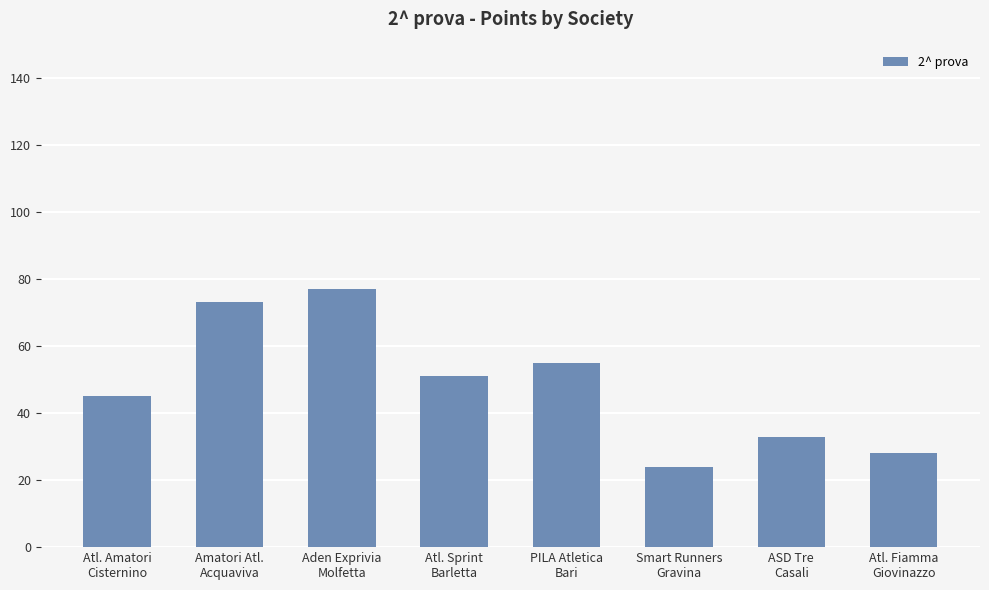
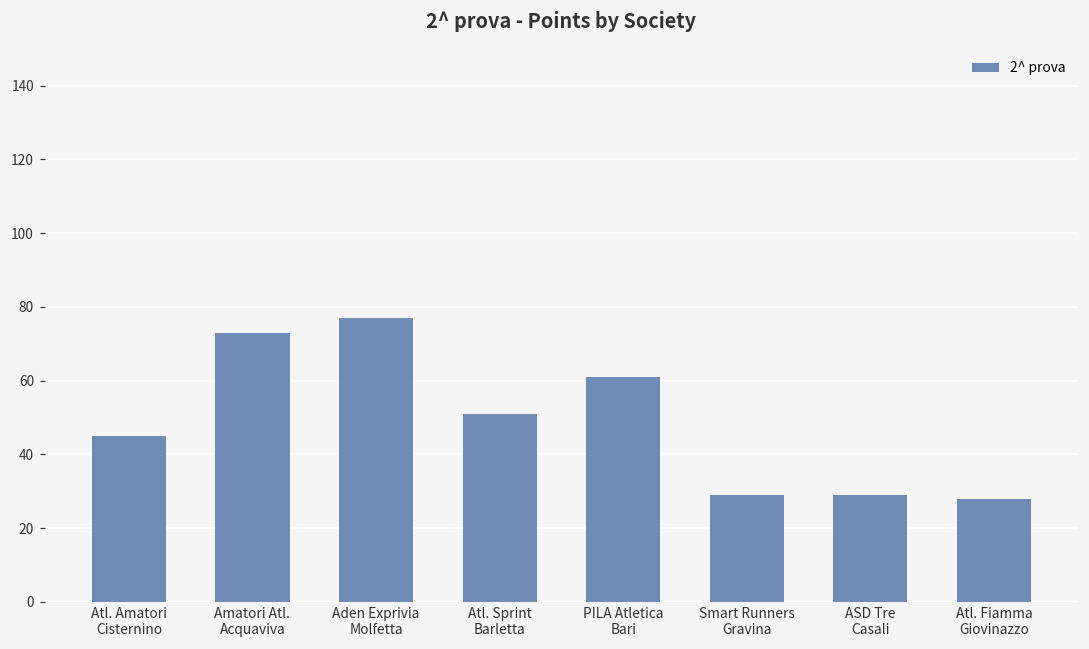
PILA Atletica Bari: 55 -> 61
Smart Runners Gravina: 24 -> 29
ASD Tre Casali: 33 -> 29
